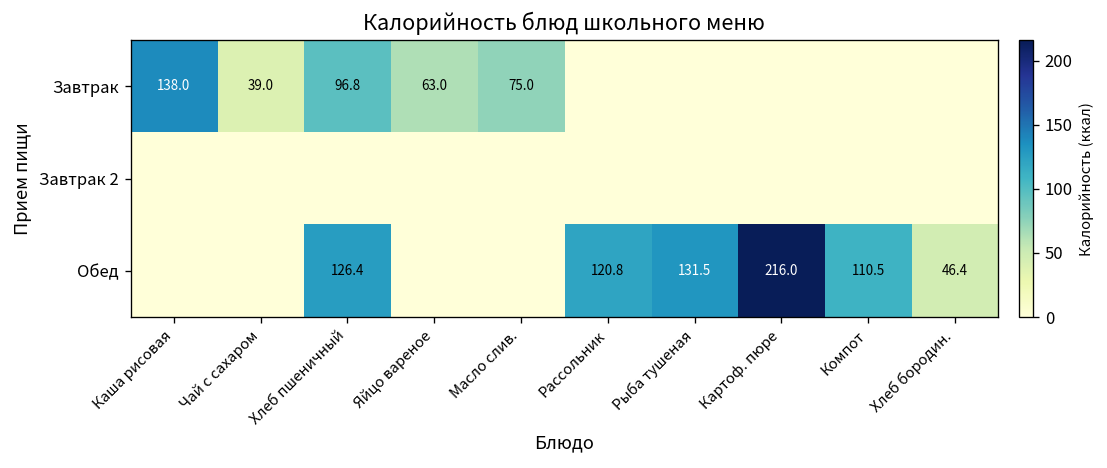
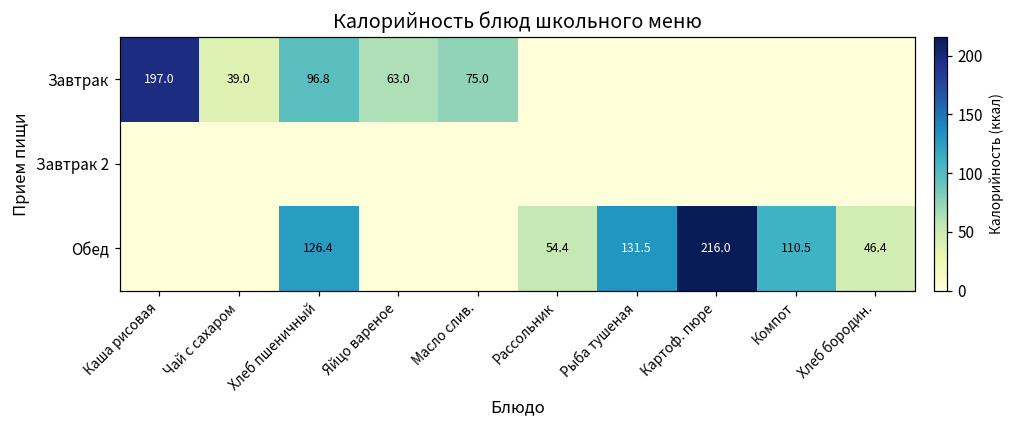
Завтрак, Каша рисовая: 138.0 -> 197.0
Обед, Рассольник: 120.8 -> 54.4
